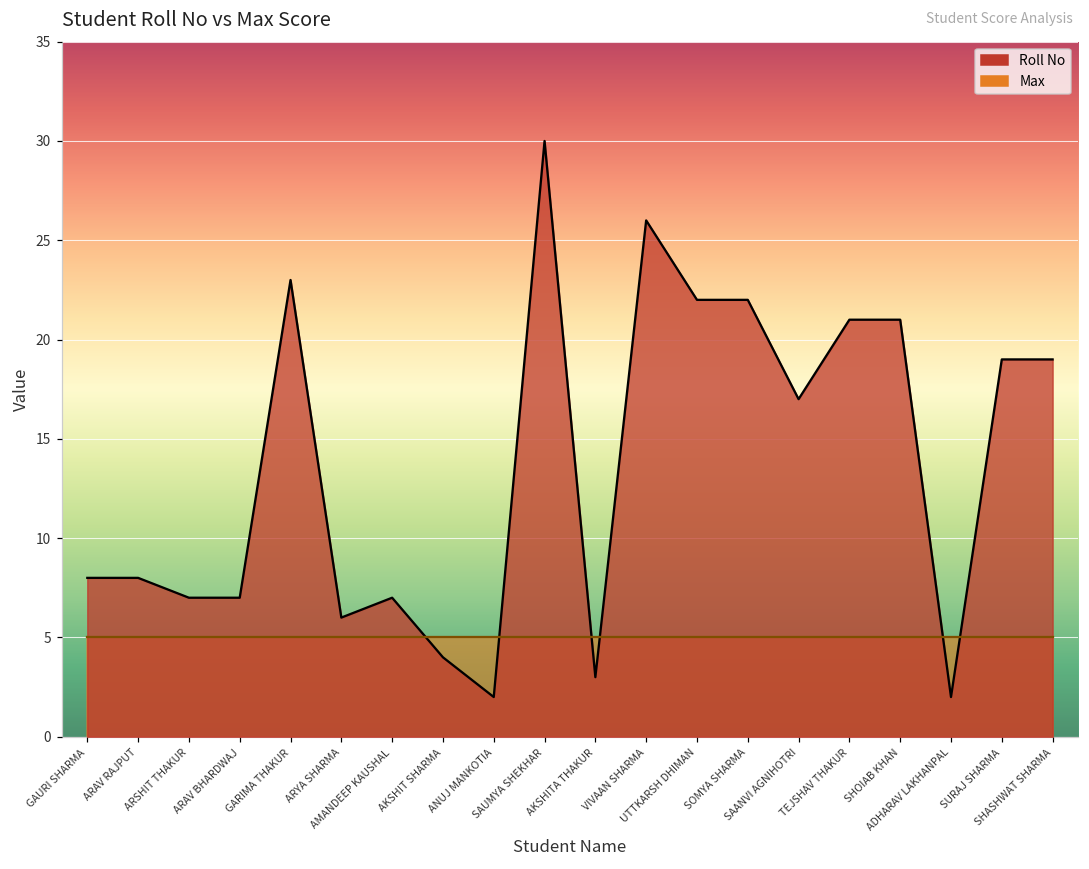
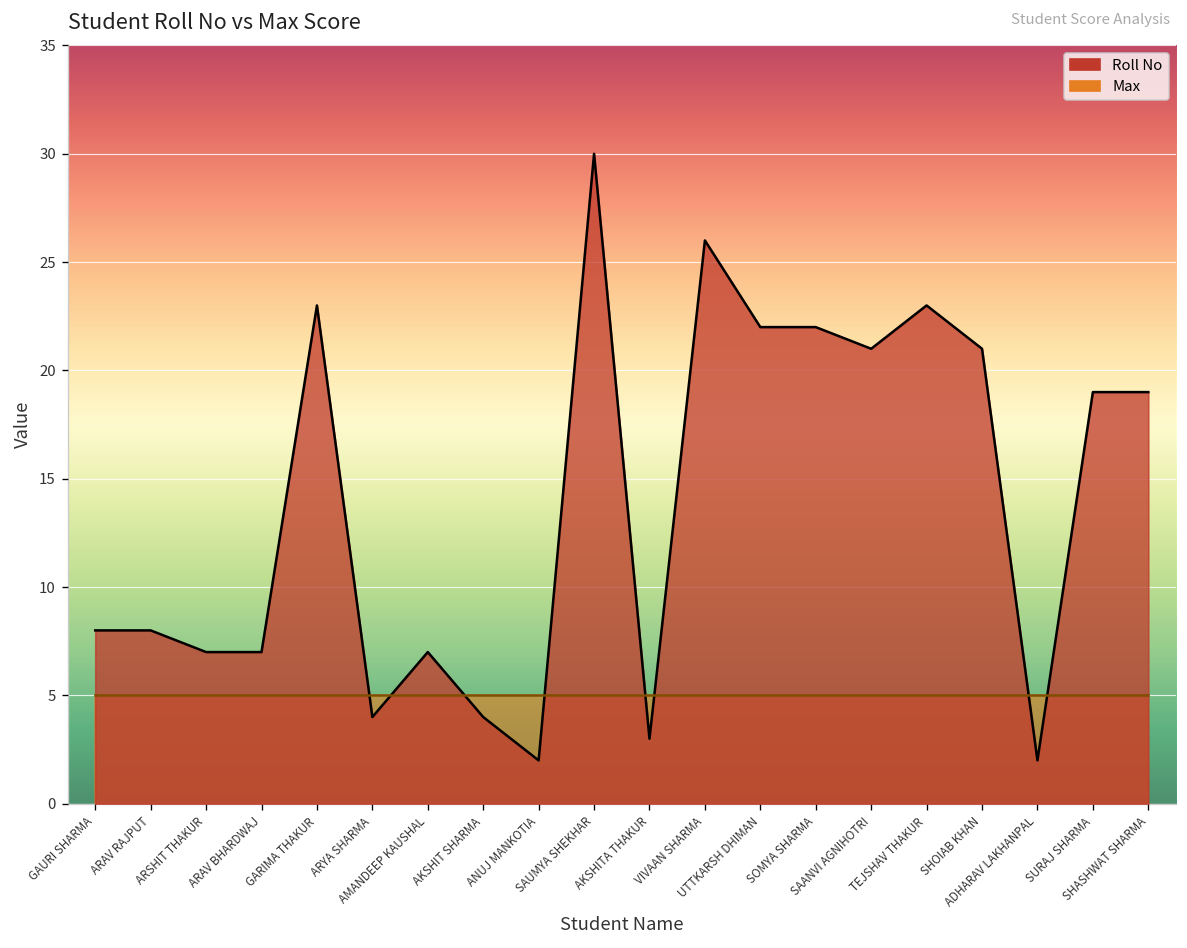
Roll No, ARYA SHARMA: 6 -> 4
Roll No, SAANVI AGNIHOTRI: 17 -> 21
Roll No, TEJSHAV THAKUR: 21 -> 23
